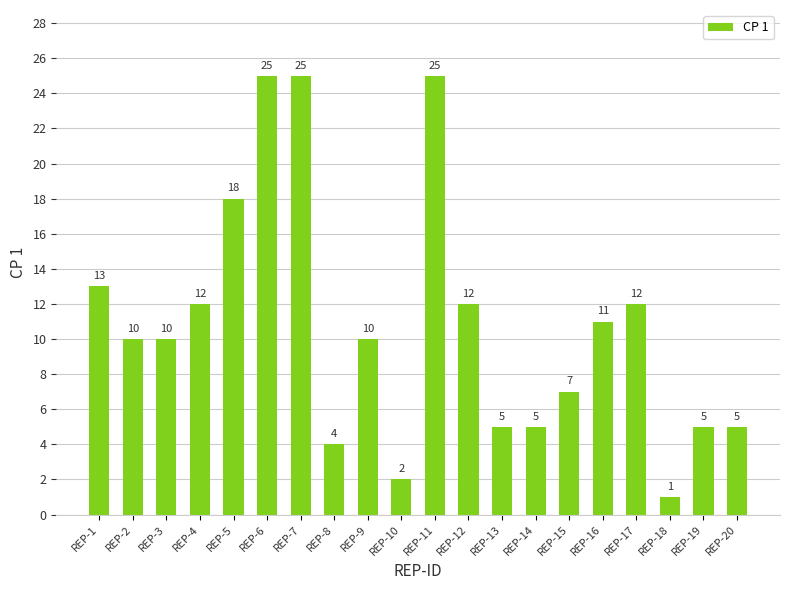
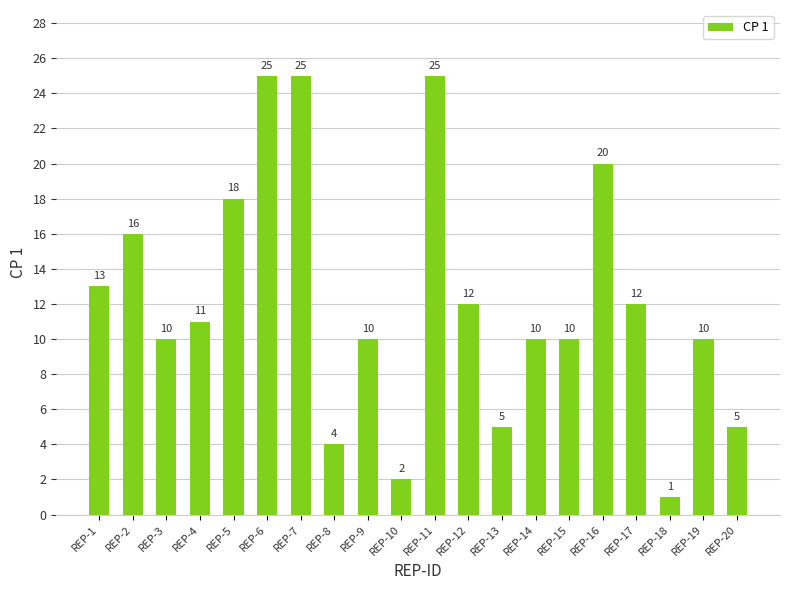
REP-2: 10 -> 16
REP-4: 12 -> 11
REP-14: 5 -> 10
REP-15: 7 -> 10
REP-16: 11 -> 20
REP-19: 5 -> 10
